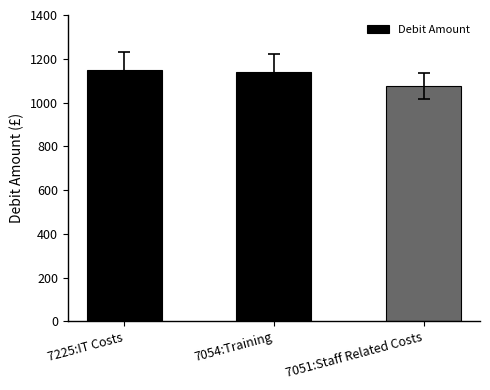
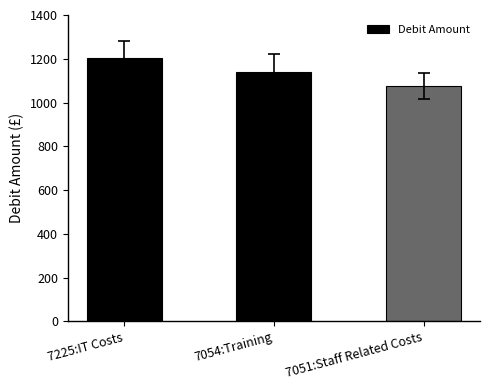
Debit Amount, 7225:IT Costs: 1150 -> 1200
